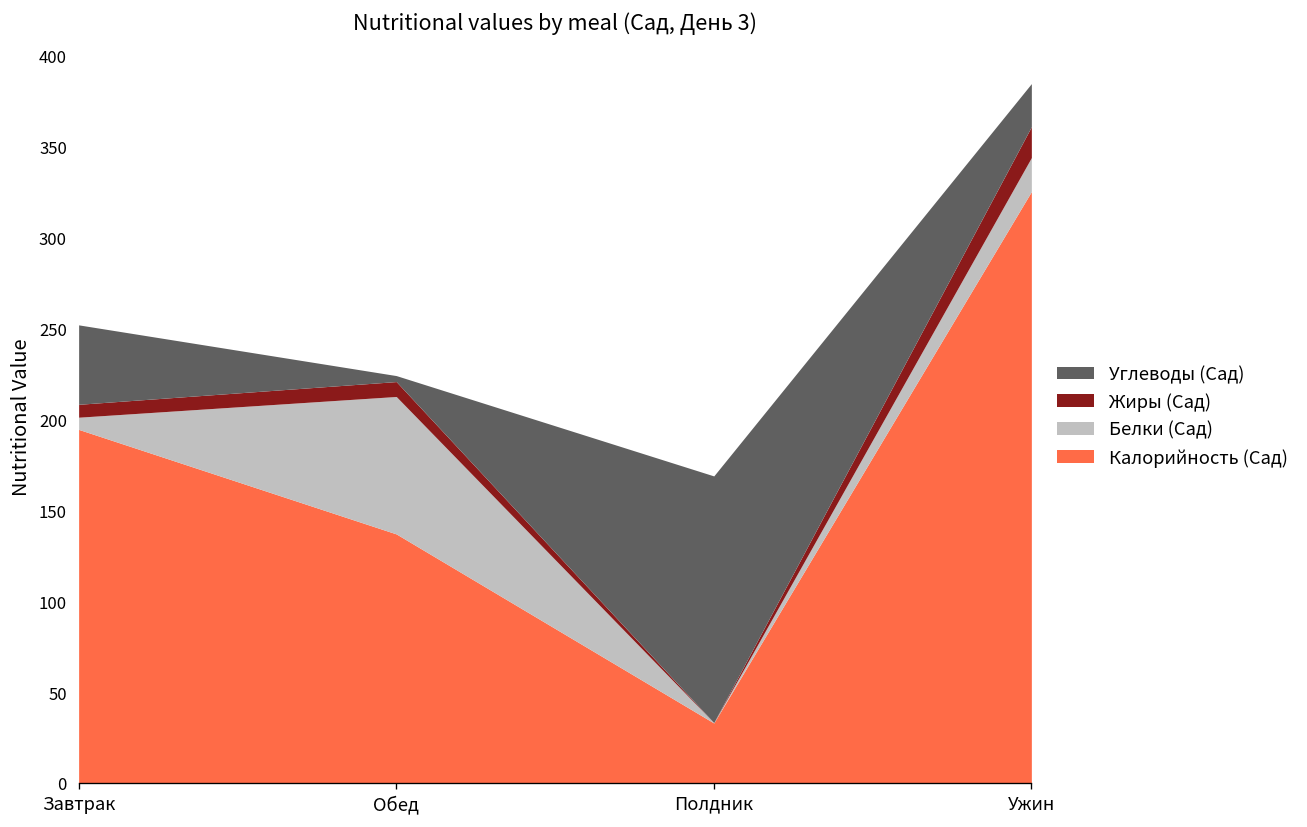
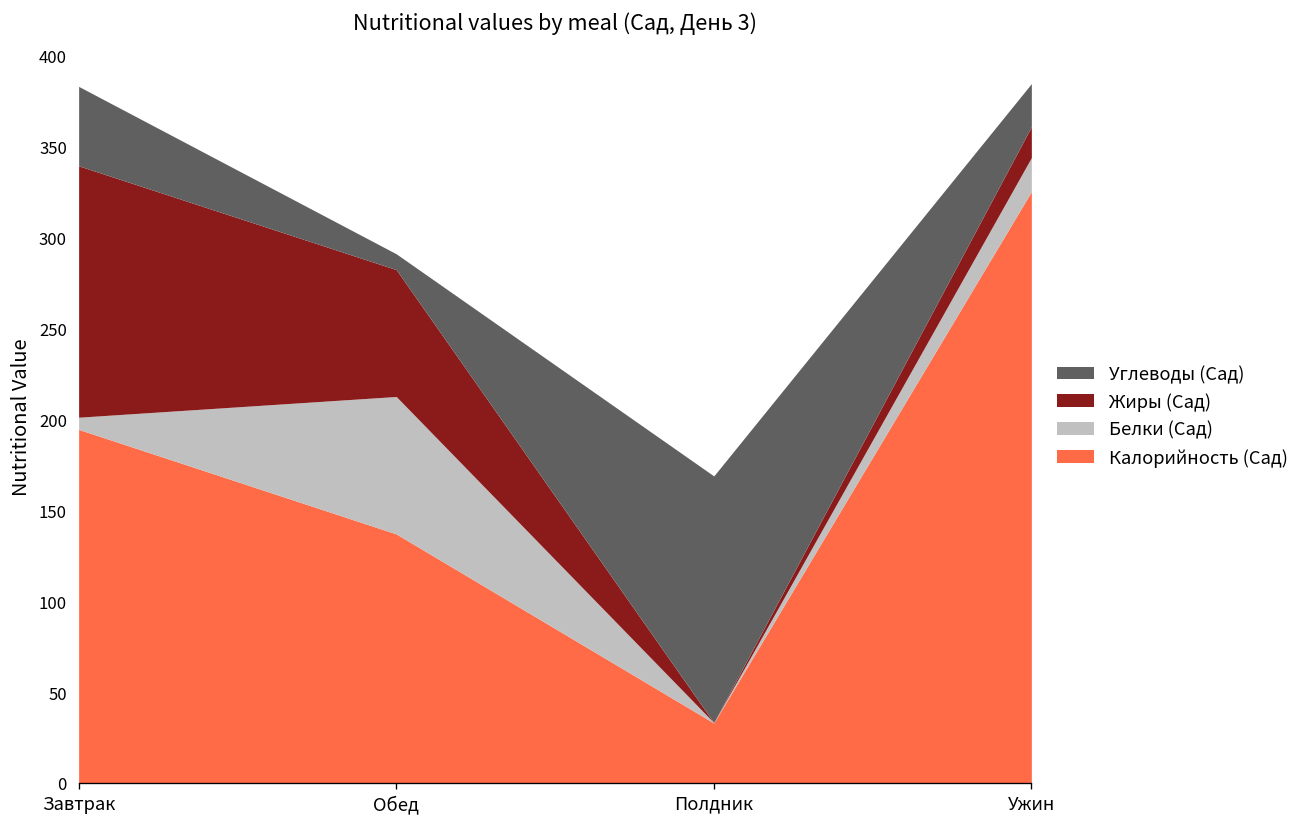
Жиры (Сад), Завтрак: 7 -> 138
Жиры (Сад), Обед: 8 -> 70
Углеводы (Сад), Обед: 3 -> 9
